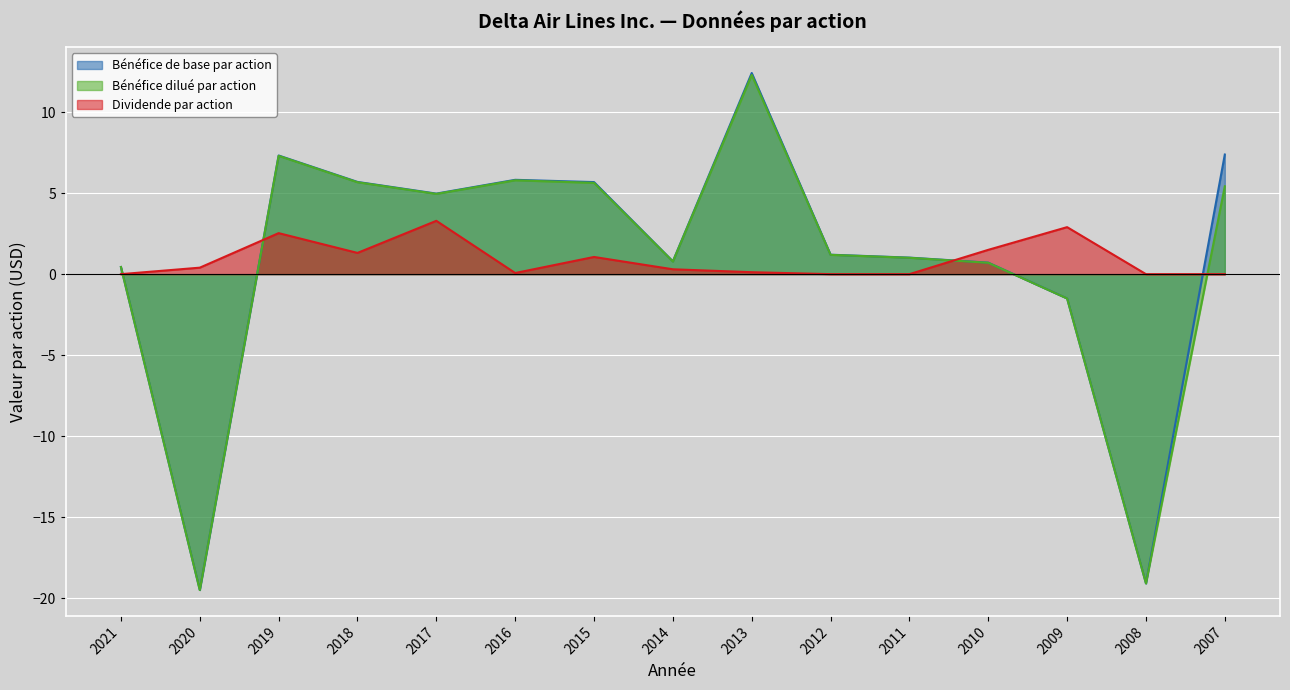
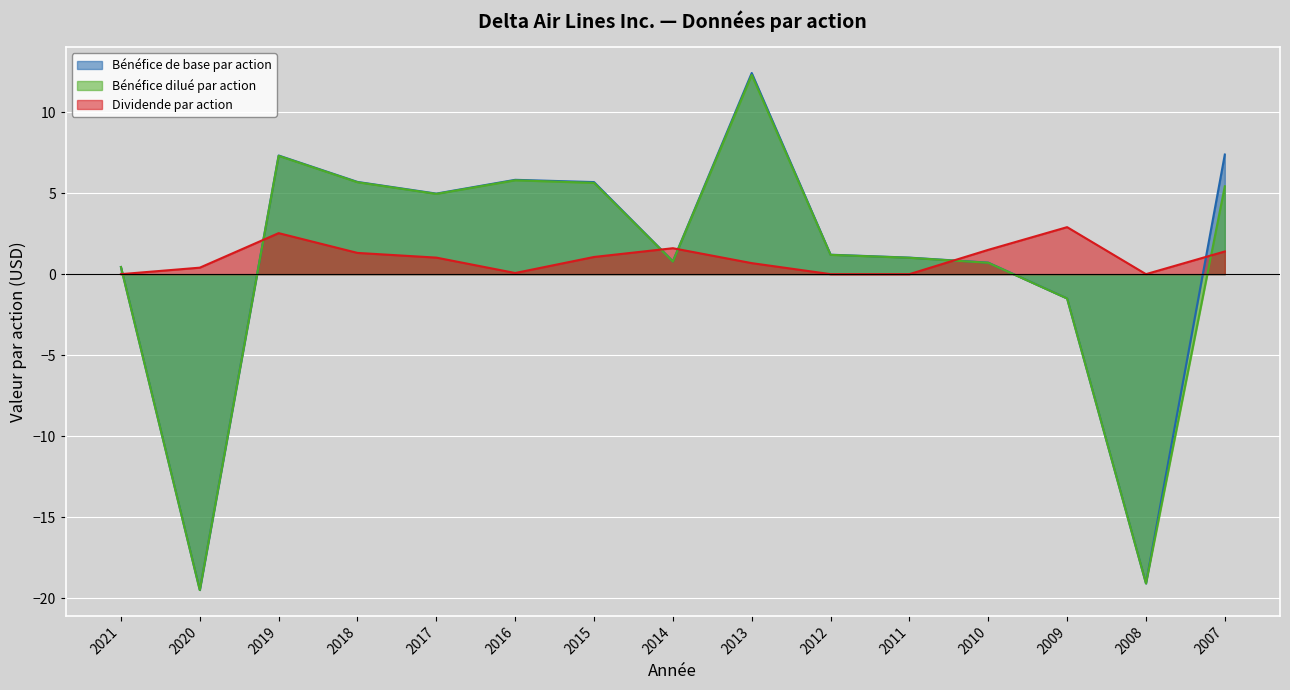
Dividende par action, 2017: 3.3 -> 1.0
Dividende par action, 2014: 0.3 -> 1.6
Dividende par action, 2013: 0.1 -> 0.7
Dividende par action, 2007: 0.0 -> 1.4
